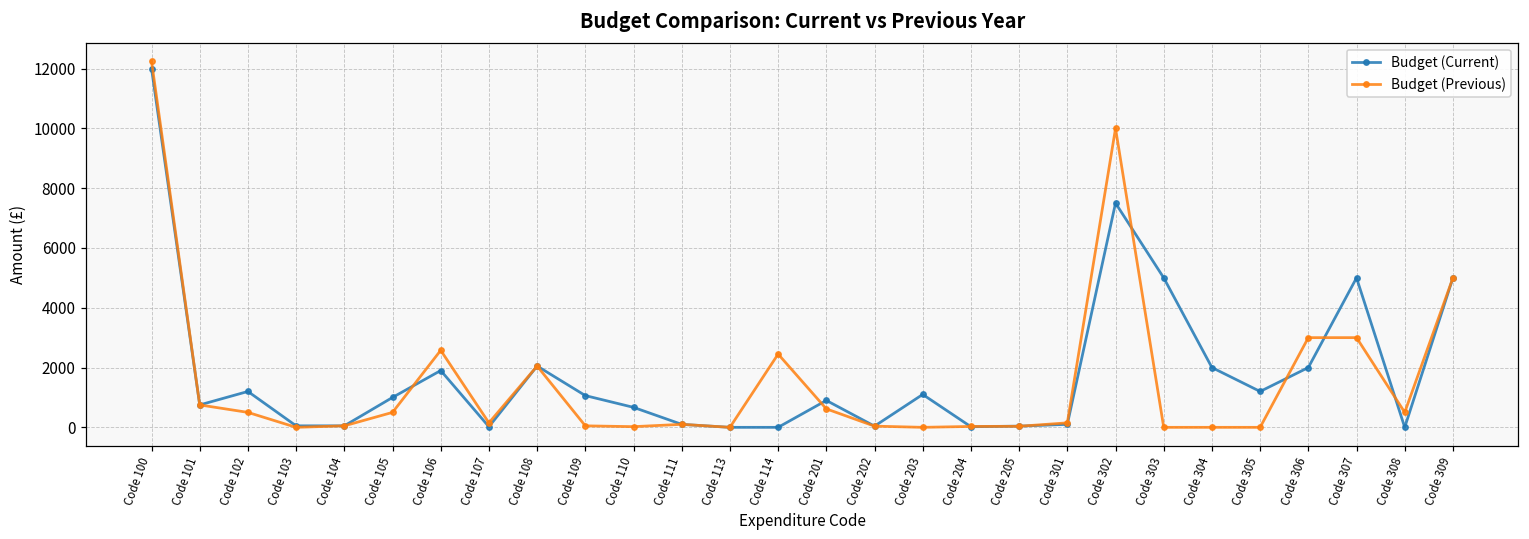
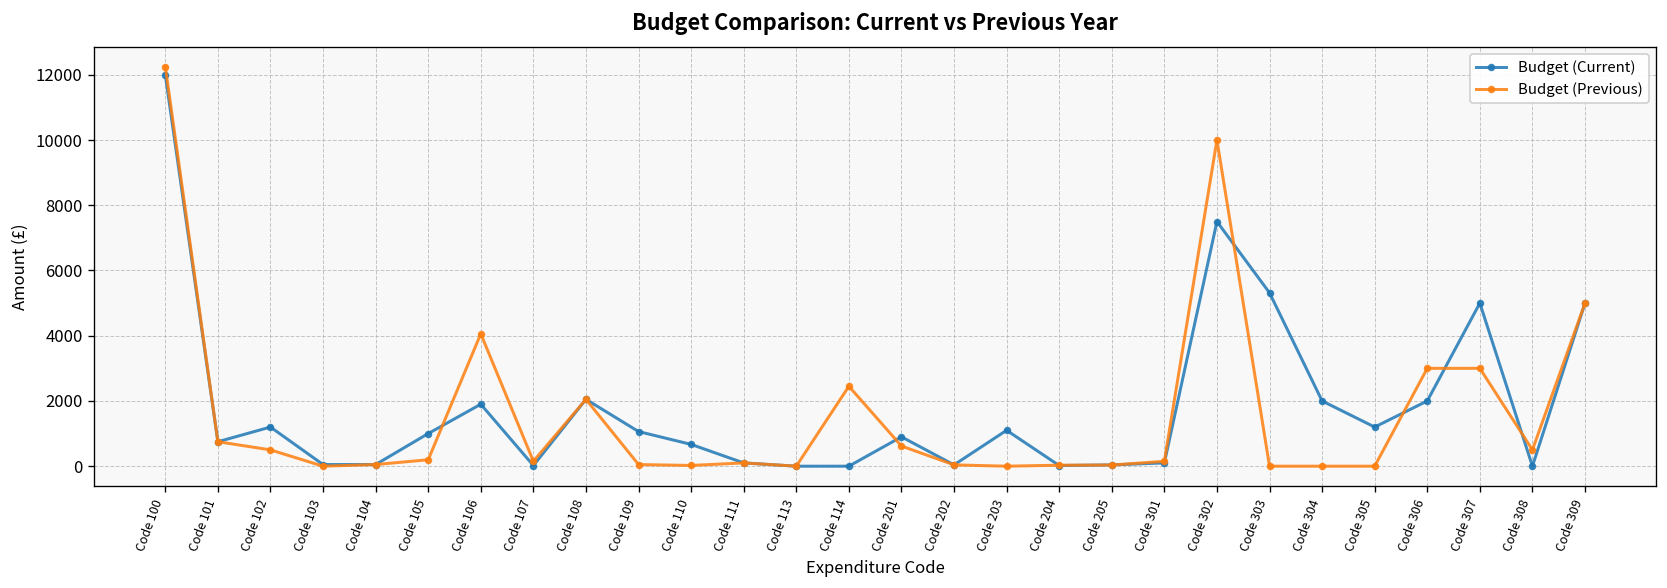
Budget (Previous), Code 105: 500 -> 200
Budget (Previous), Code 106: 2600 -> 4100
Budget (Current), Code 303: 5000 -> 5300
